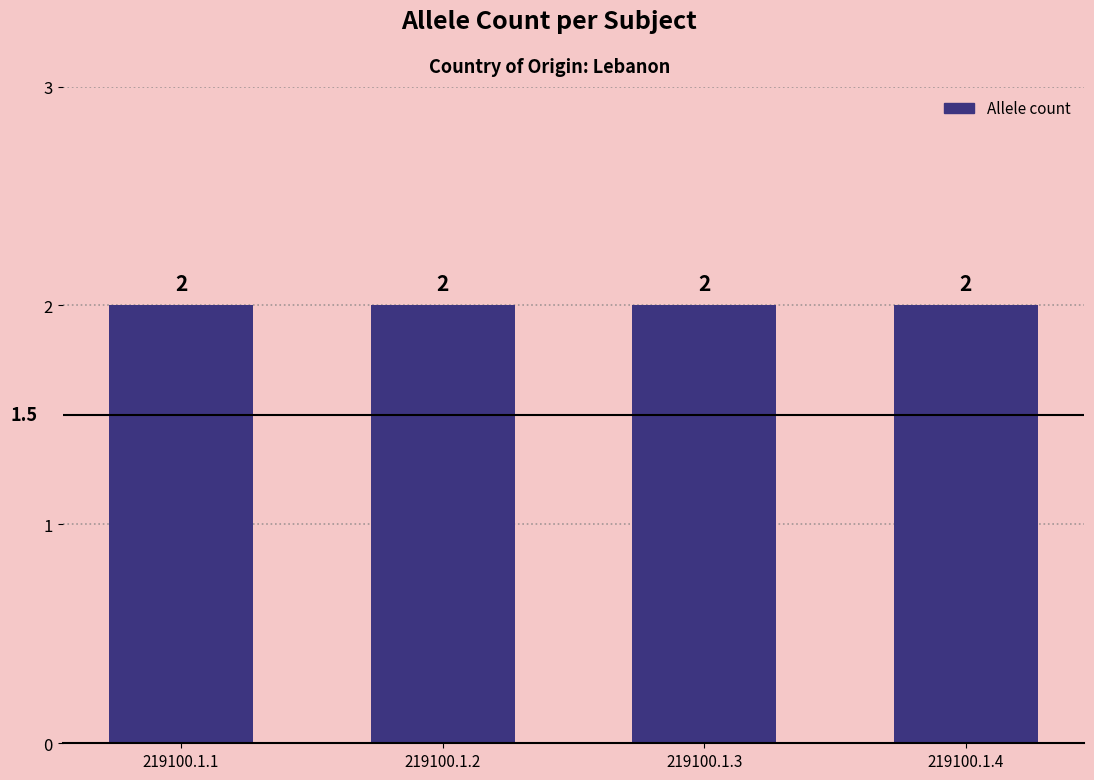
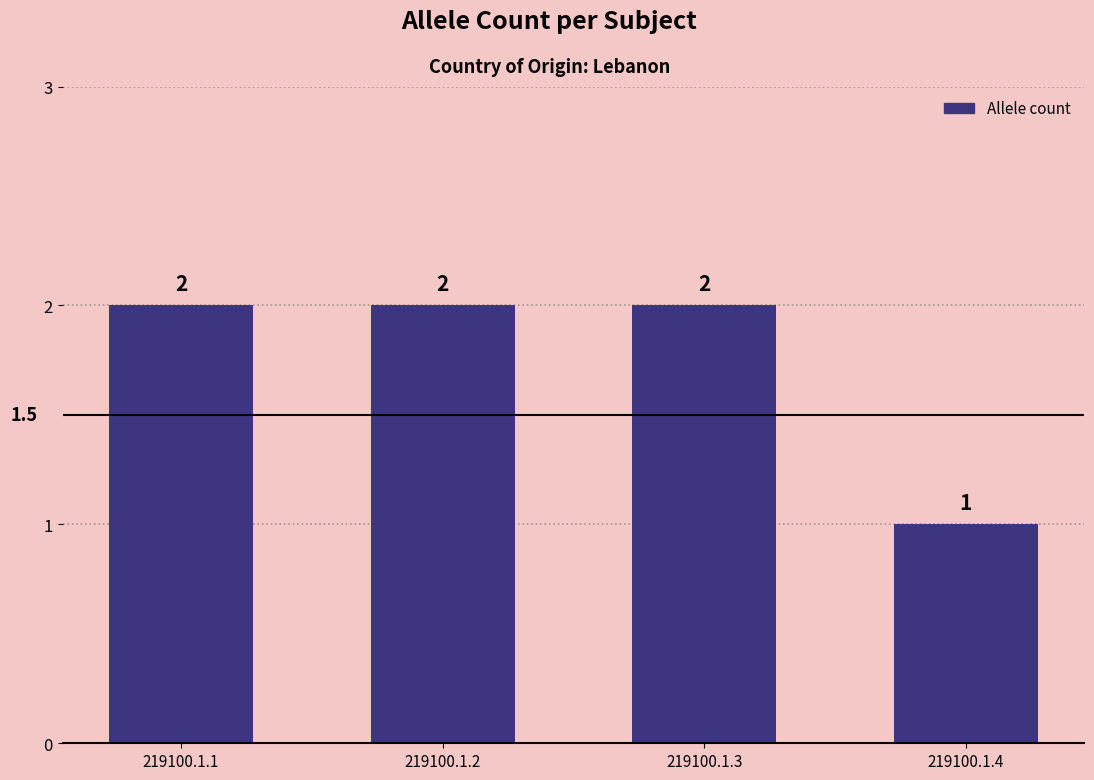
219100.1.4: 2 -> 1
